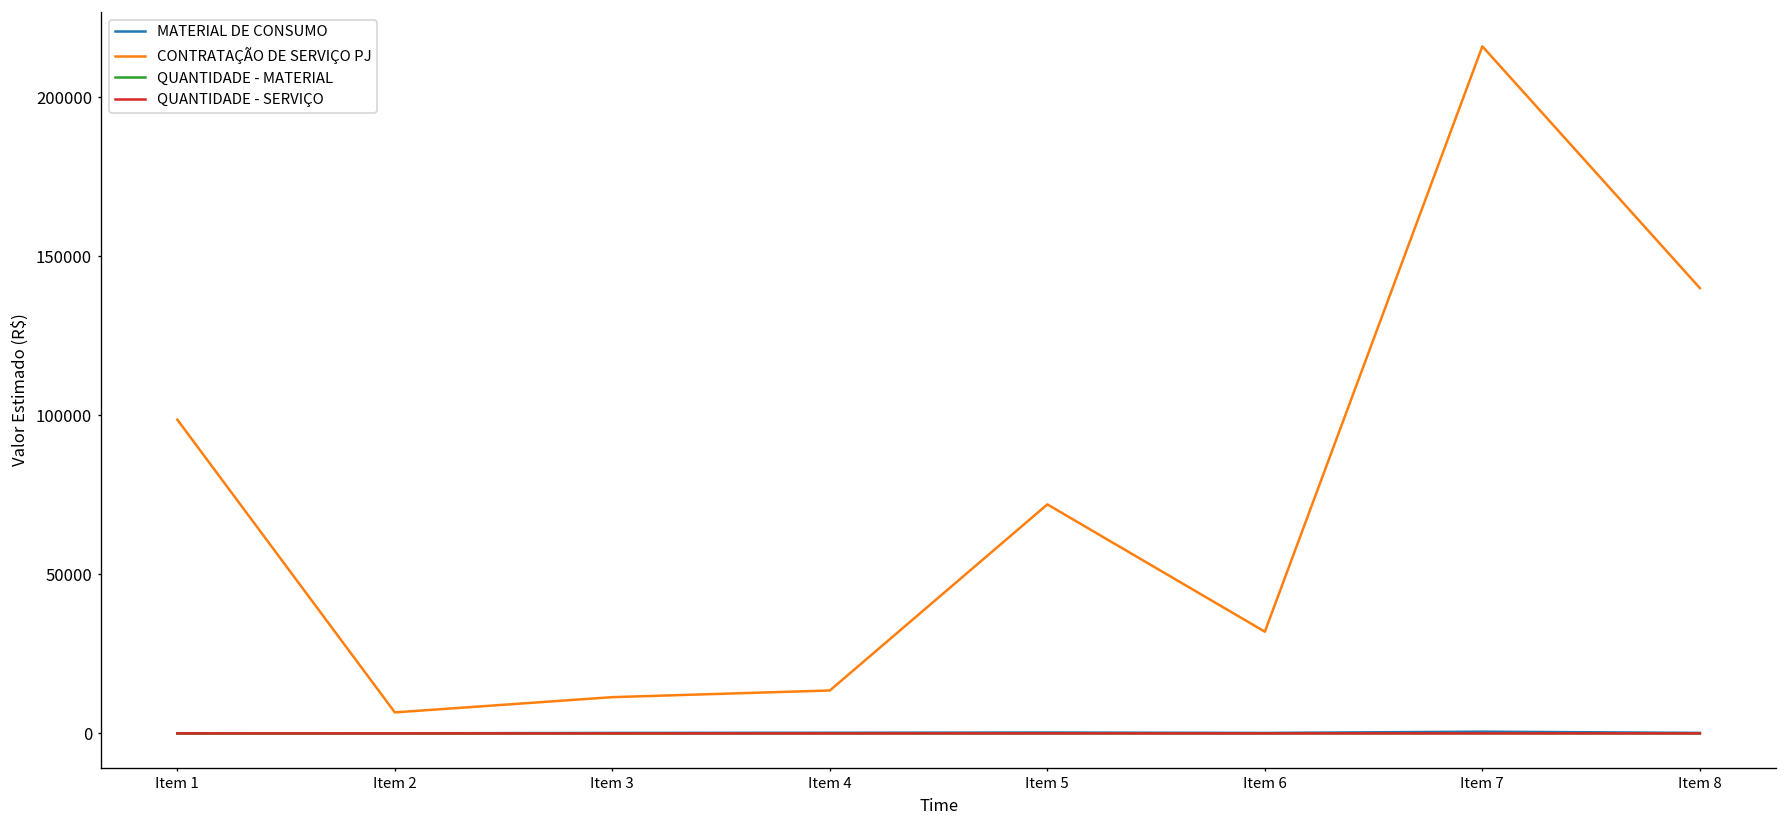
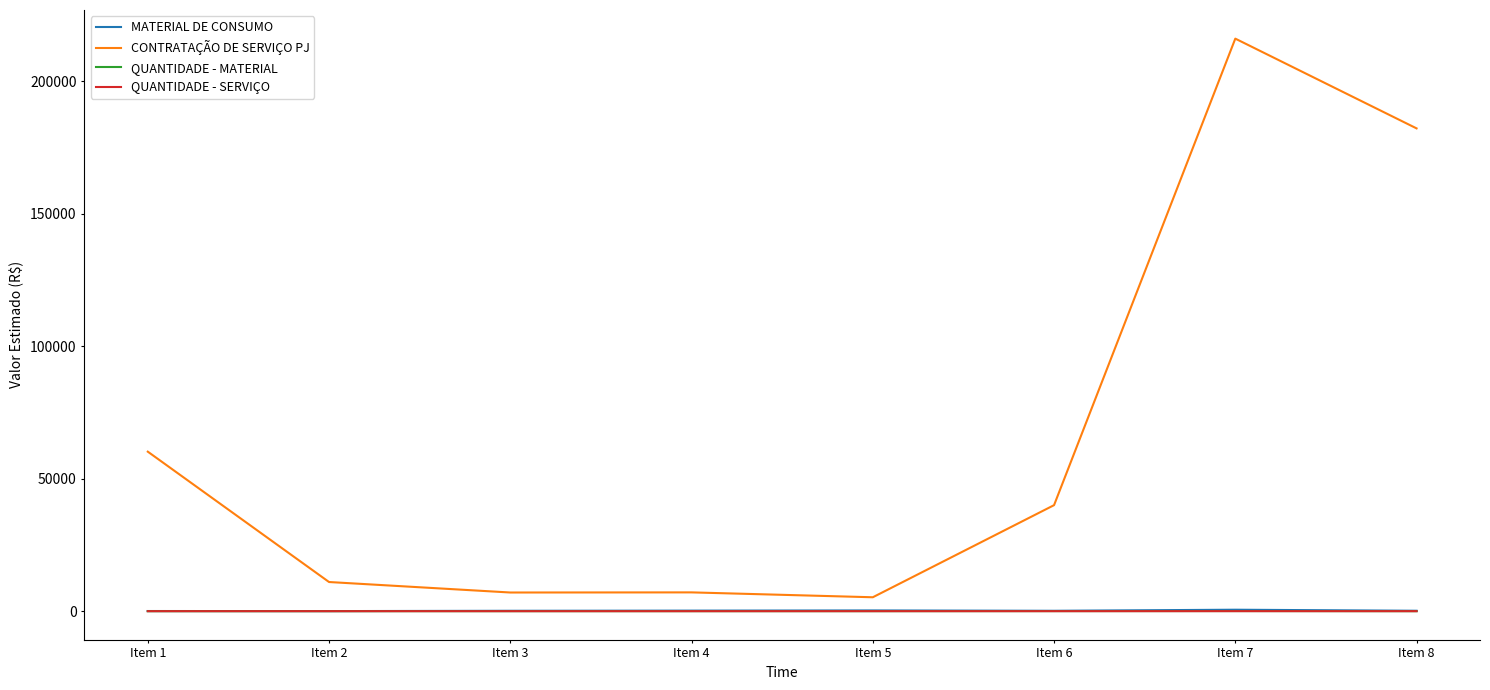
CONTRATAÇÃO DE SERVIÇO PJ, Item 1: 99000 -> 60000
CONTRATAÇÃO DE SERVIÇO PJ, Item 2: 7000 -> 11000
CONTRATAÇÃO DE SERVIÇO PJ, Item 3: 11000 -> 7000
CONTRATAÇÃO DE SERVIÇO PJ, Item 4: 14000 -> 7000
CONTRATAÇÃO DE SERVIÇO PJ, Item 5: 72000 -> 5000
CONTRATAÇÃO DE SERVIÇO PJ, Item 6: 32000 -> 40000
CONTRATAÇÃO DE SERVIÇO PJ, Item 8: 140000 -> 182000
